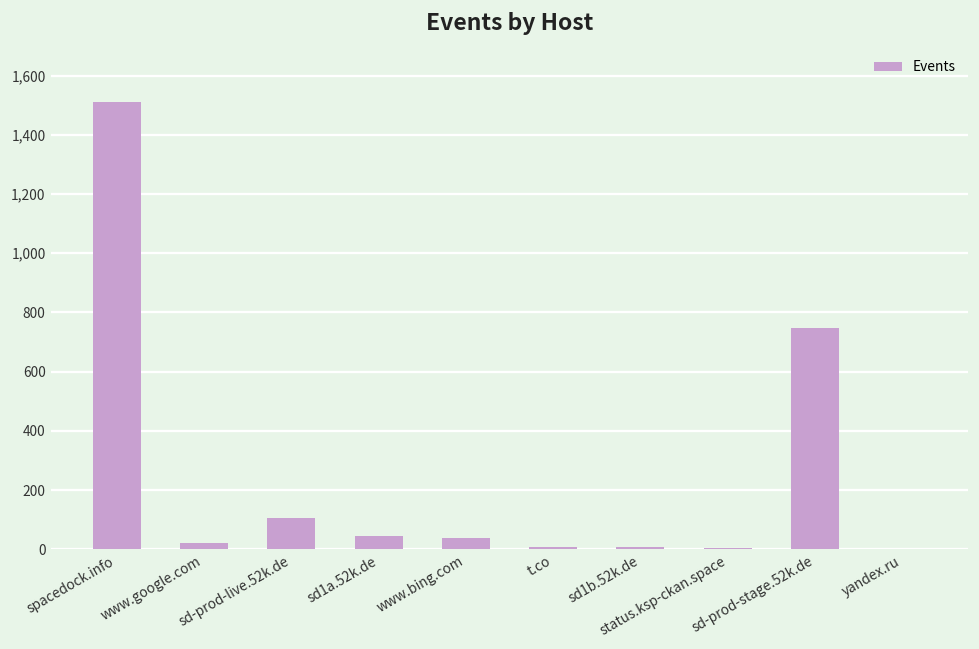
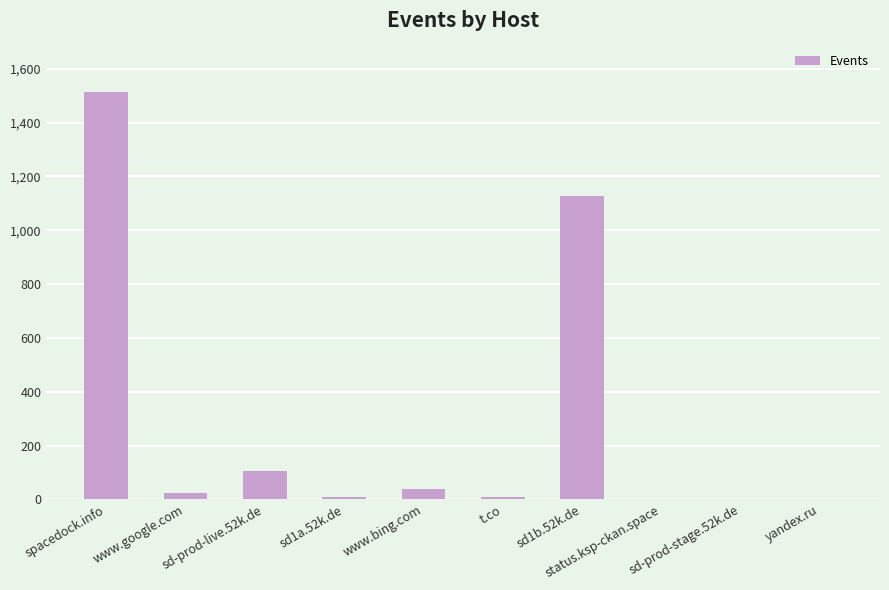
sd1a.52k.de: 50 -> 10
sd1b.52k.de: 10 -> 1,130
sd-prod-stage.52k.de: 750 -> 0
